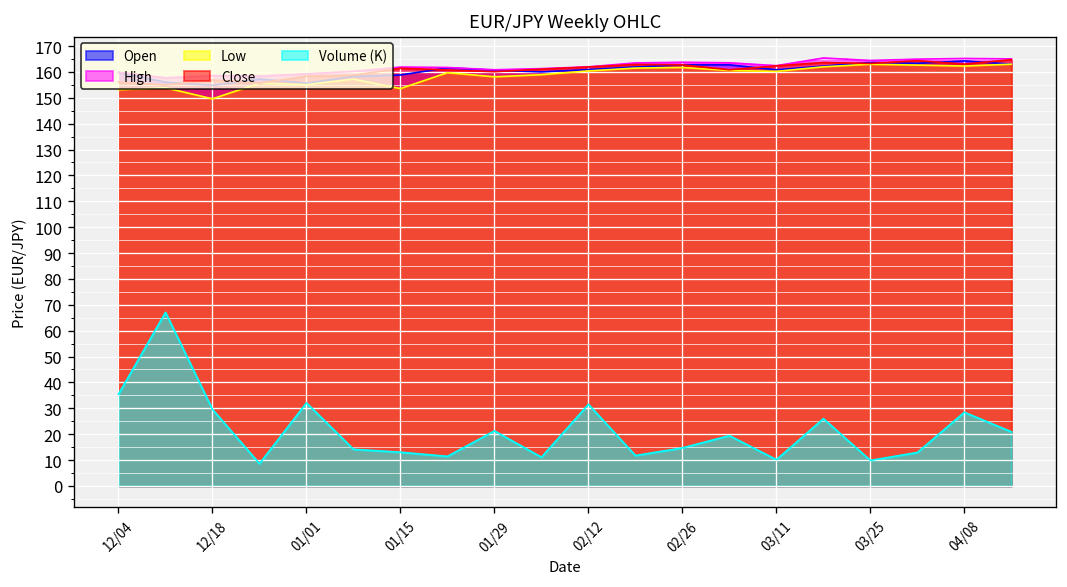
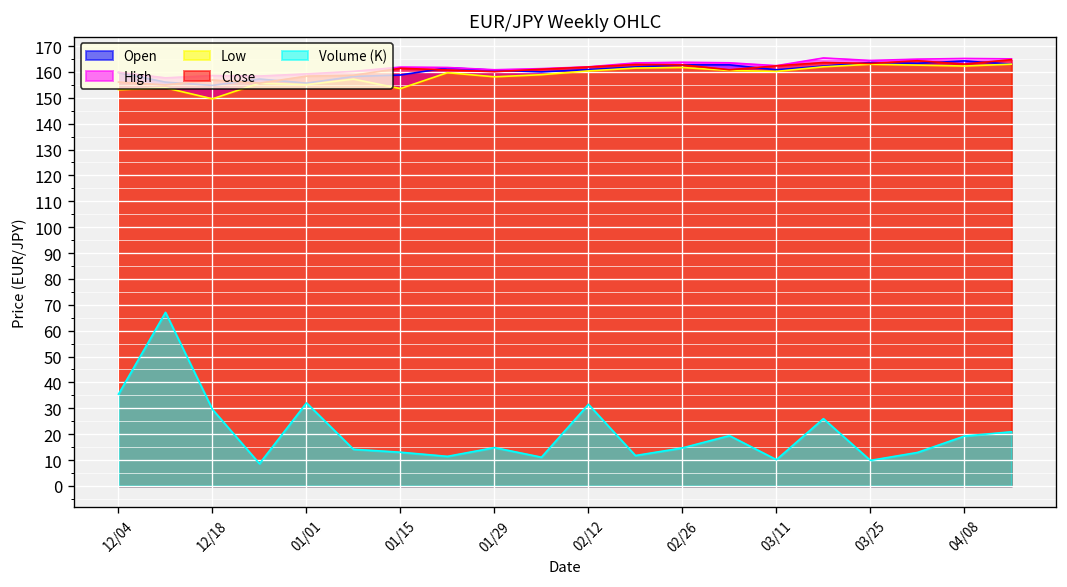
Volume (K), 01/29: 21 -> 15
Volume (K), 04/08: 28 -> 19
